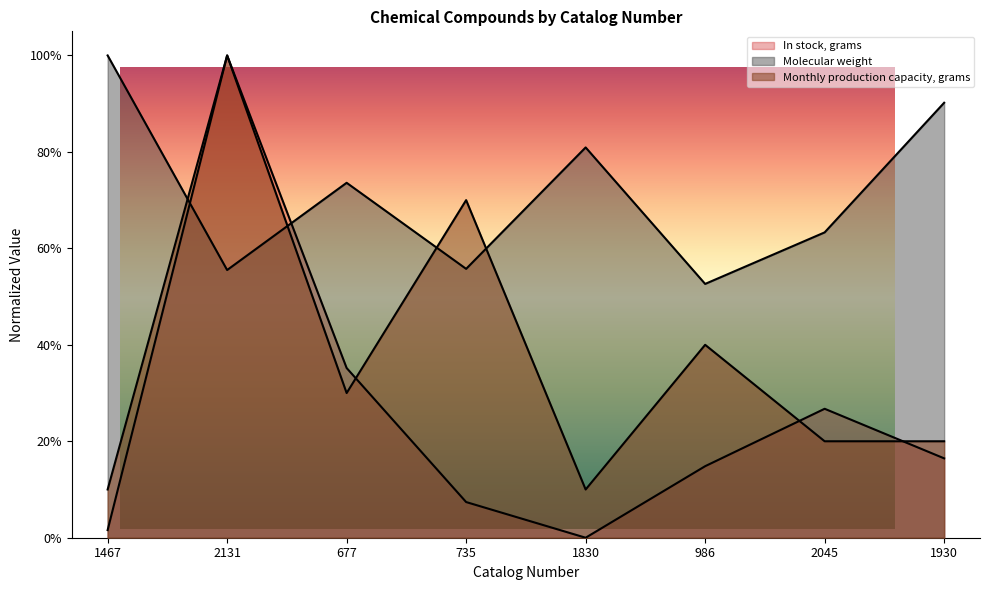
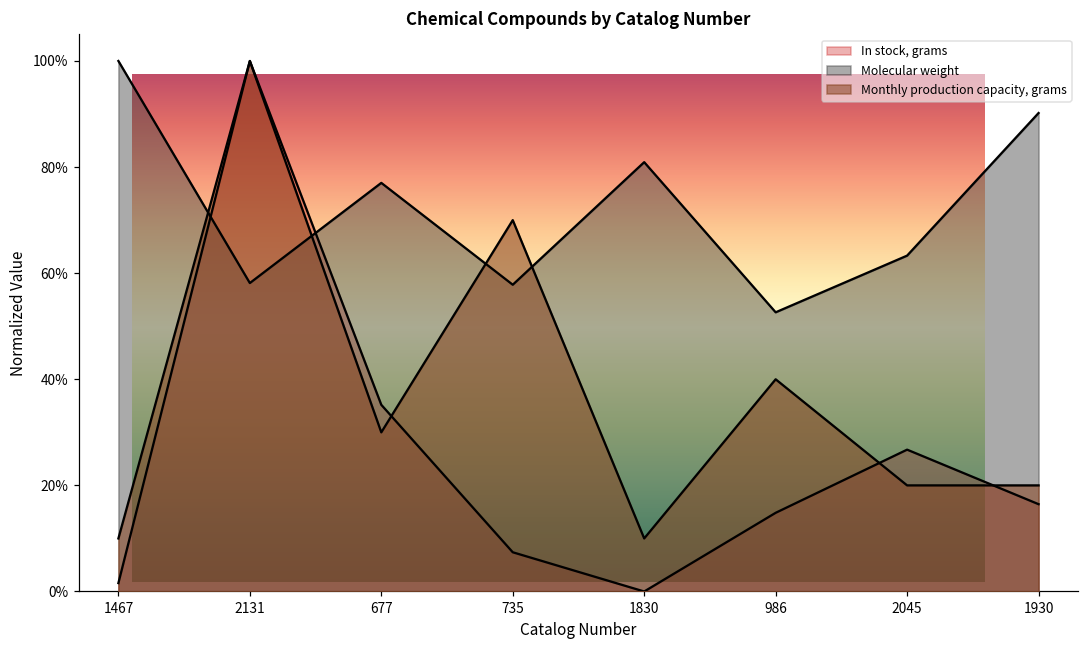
Chemical Compounds by Catalog Number, Molecular weight, 2131: 56% -> 58%
Chemical Compounds by Catalog Number, Molecular weight, 677: 74% -> 77%
Chemical Compounds by Catalog Number, Molecular weight, 735: 56% -> 58%
